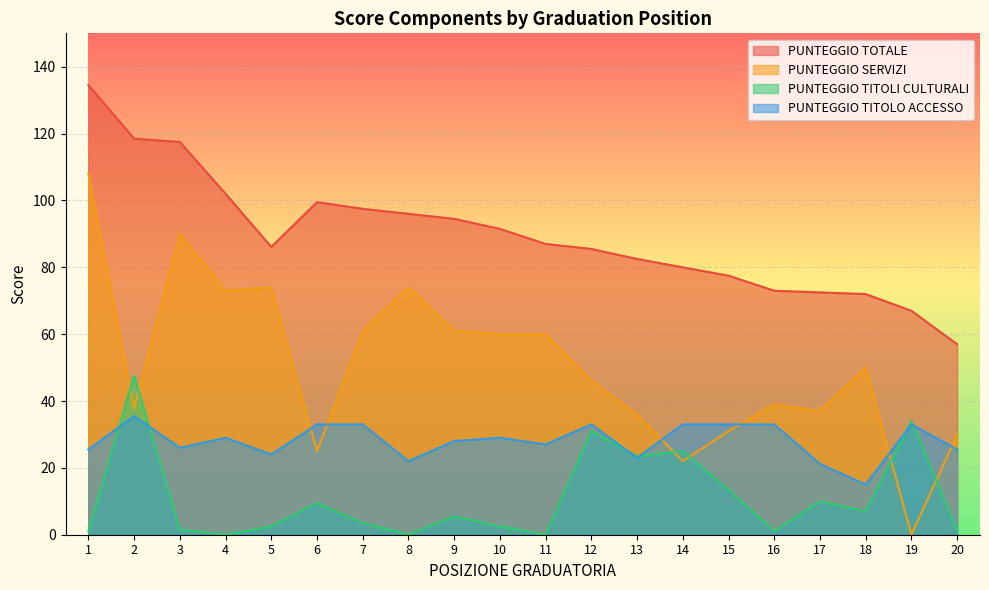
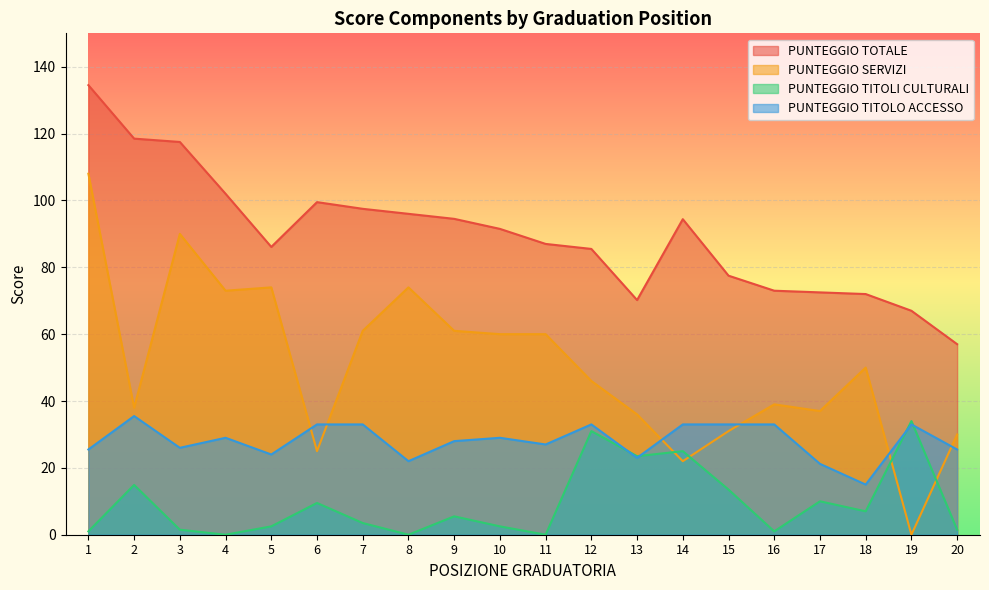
PUNTEGGIO TITOLI CULTURALI, 2: 48 -> 15
PUNTEGGIO TOTALE, 13: 83 -> 70
PUNTEGGIO TOTALE, 14: 80 -> 94
